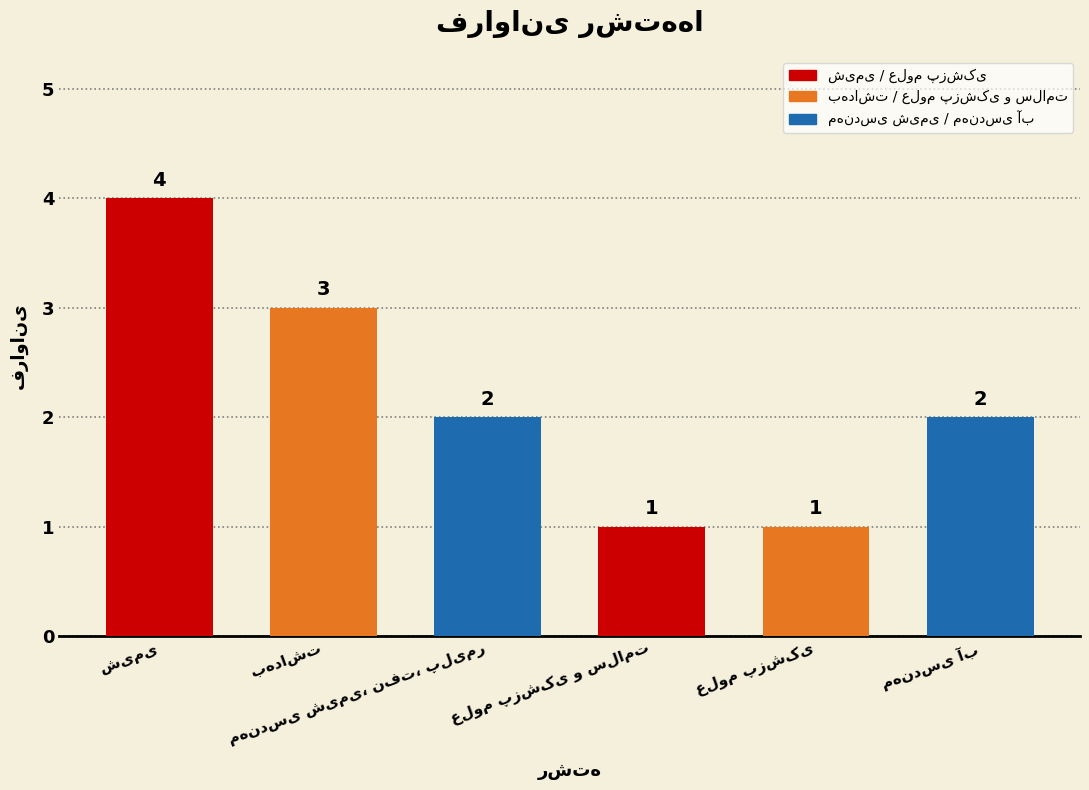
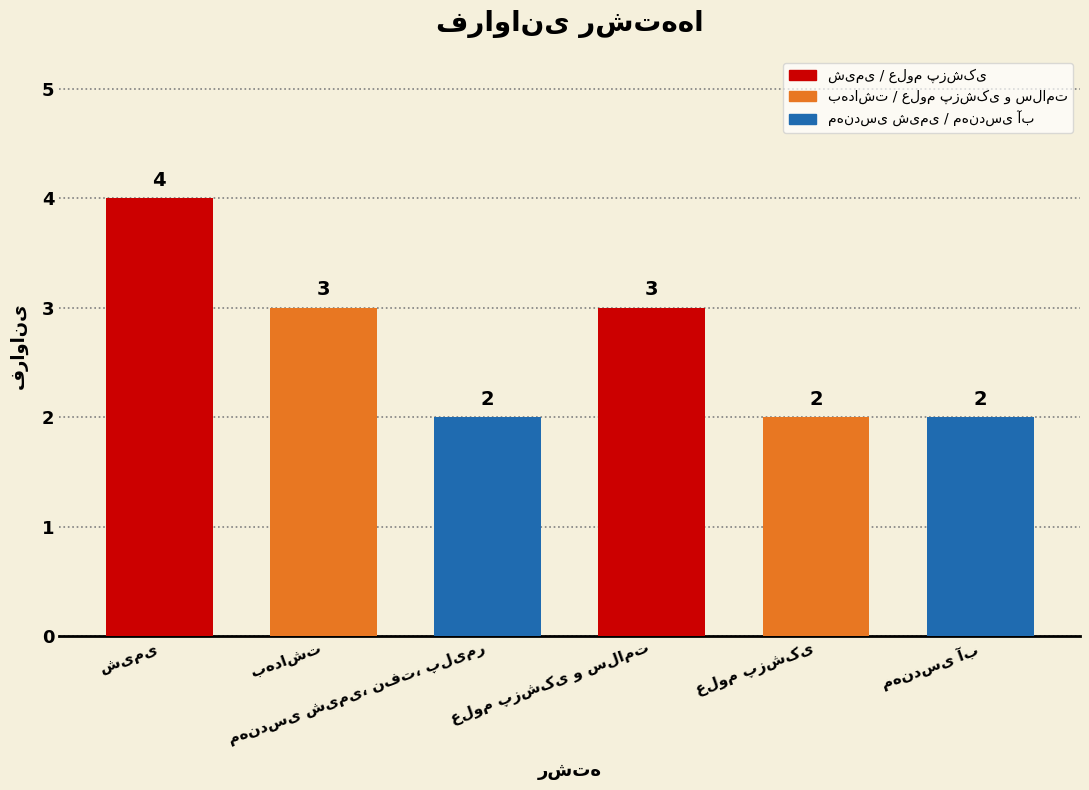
علوم پزشکی و سلامت: 1 -> 3
علوم پزشکی: 1 -> 2
